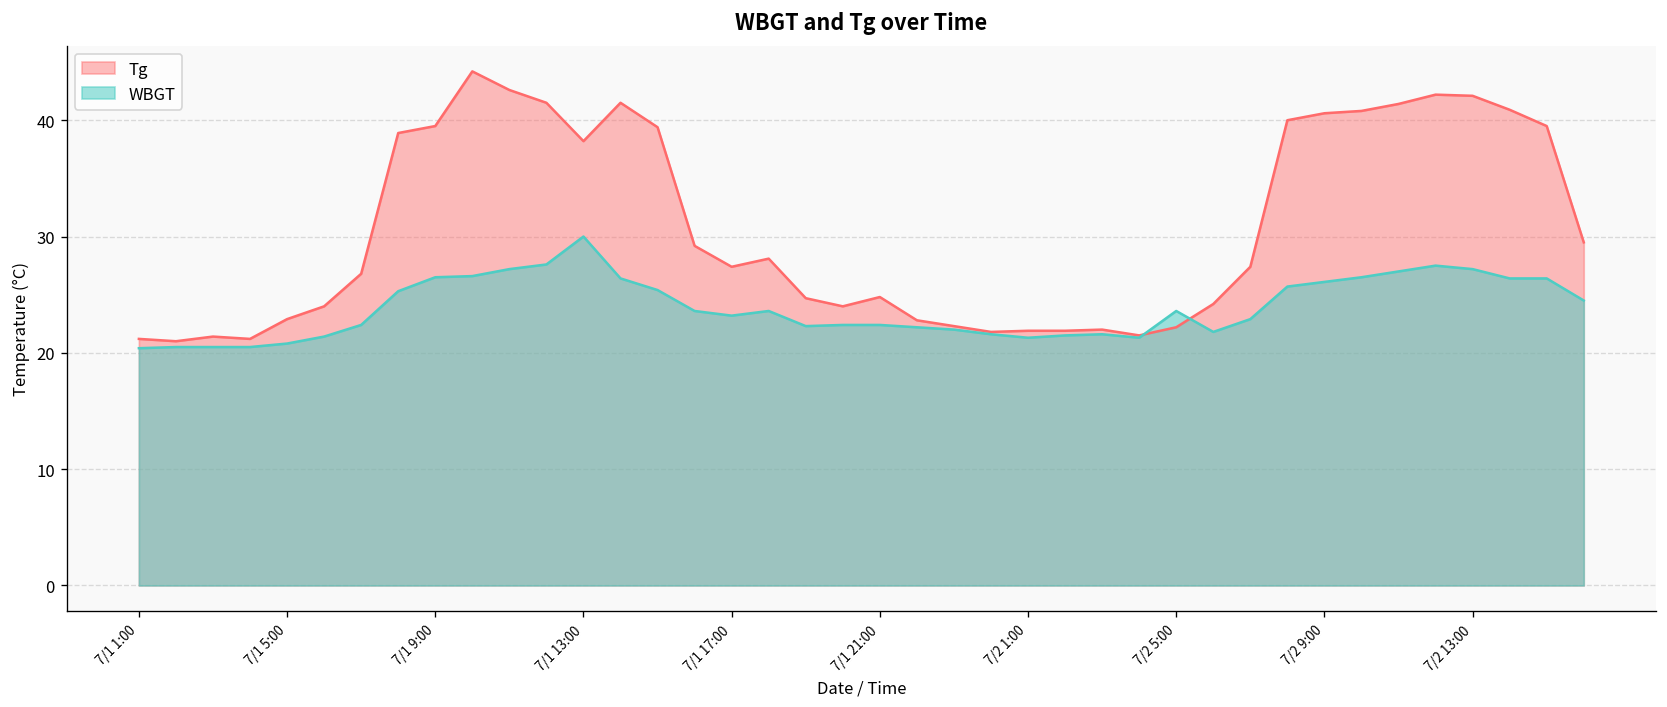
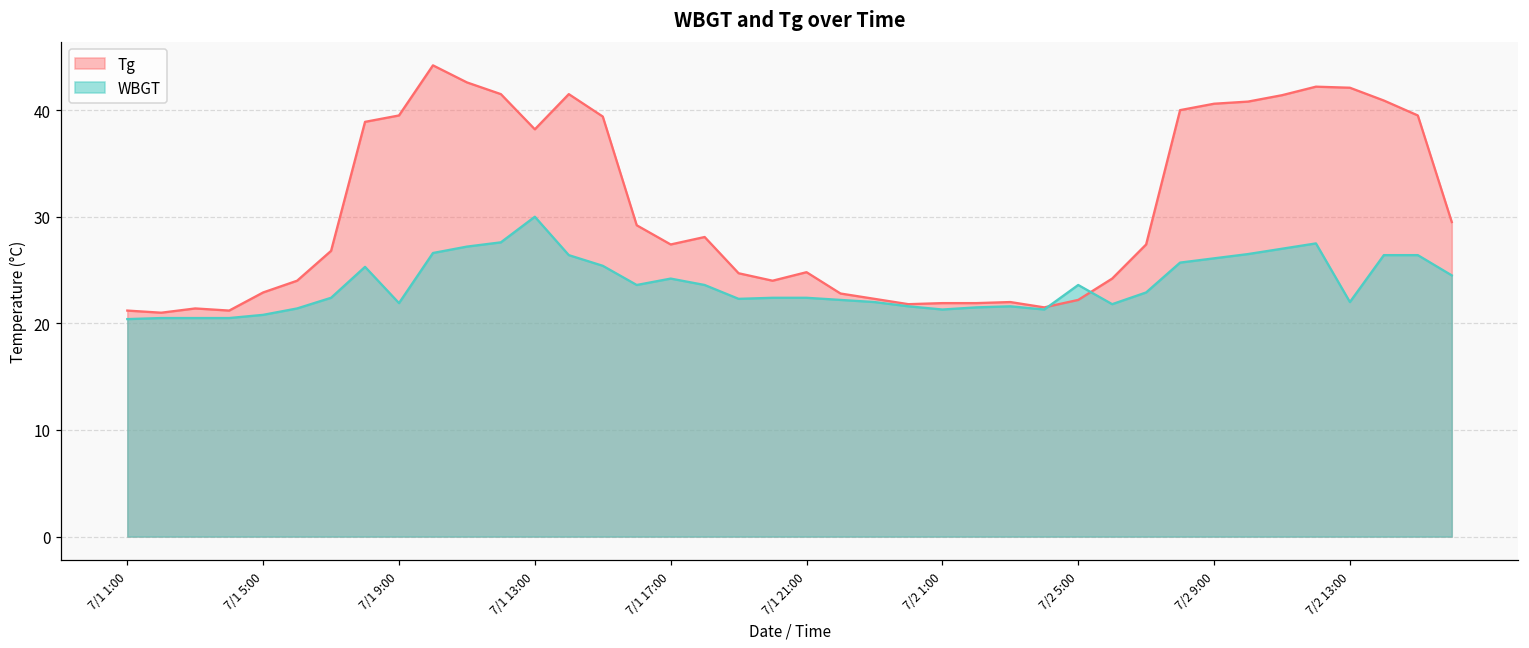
WBGT, 7/1 9:00: 27 -> 22
WBGT, 7/1 17:00: 23 -> 24
WBGT, 7/2 13:00: 27 -> 22
